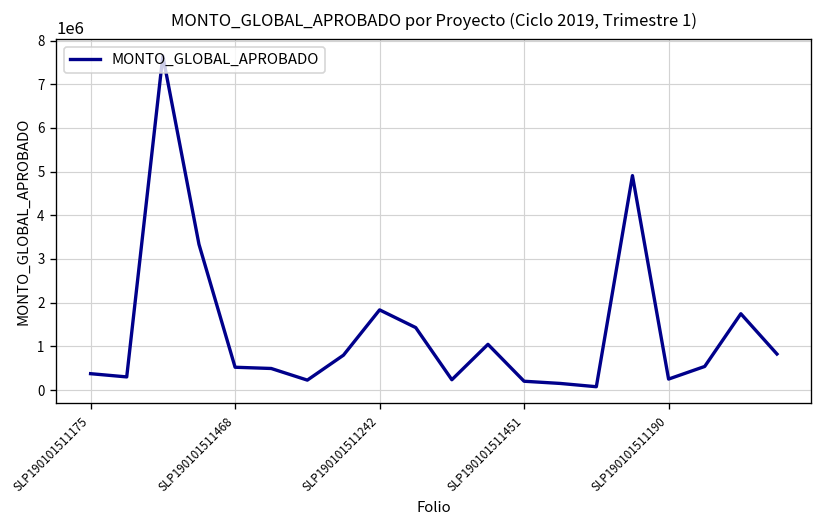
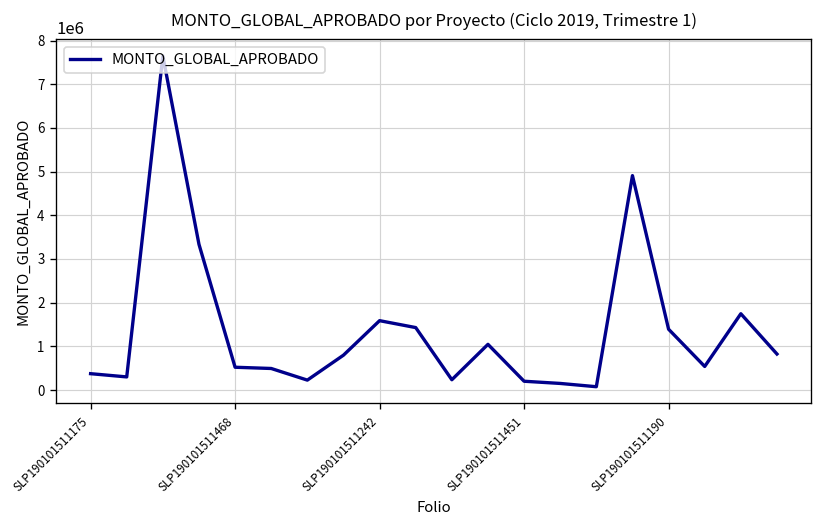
SLP190101511242: 1800000 -> 1600000
SLP190101511190: 300000 -> 1400000
